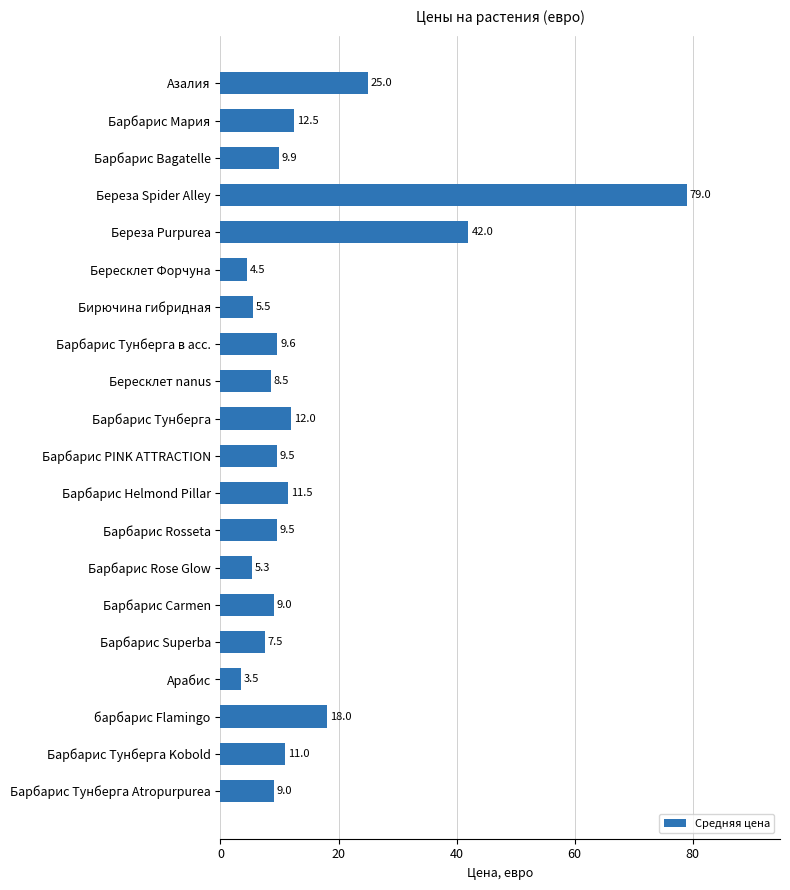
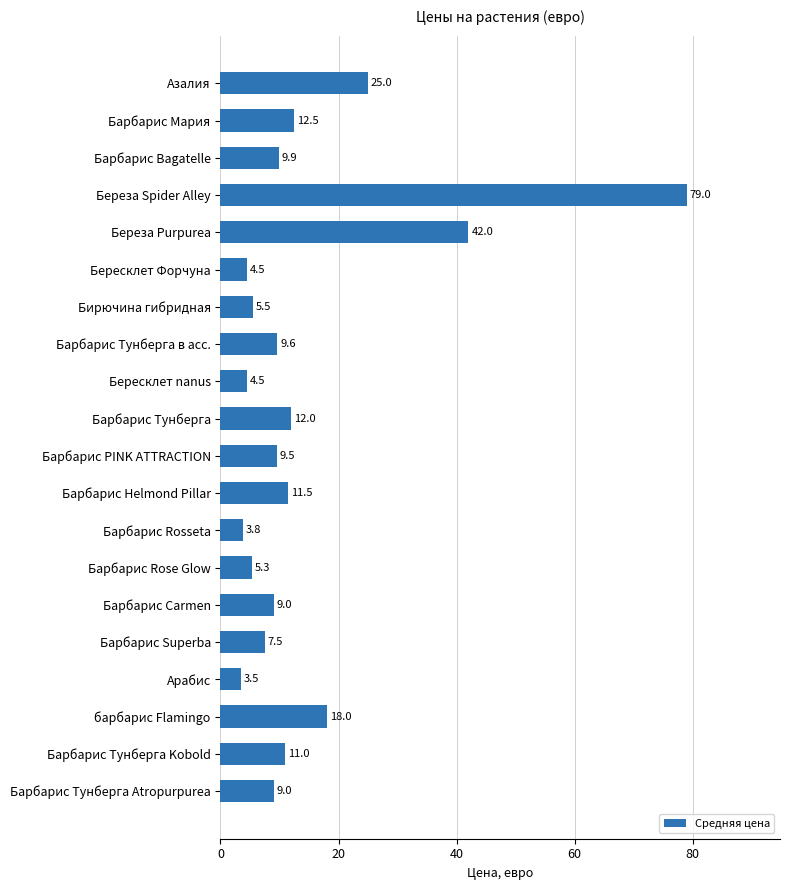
Бересклет nanus: 8.5 -> 4.5
Барбарис Rosseta: 9.5 -> 3.8
